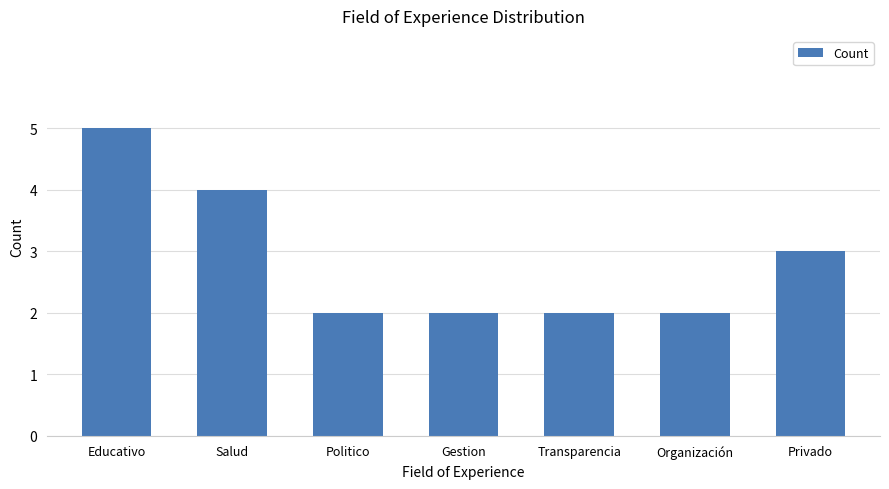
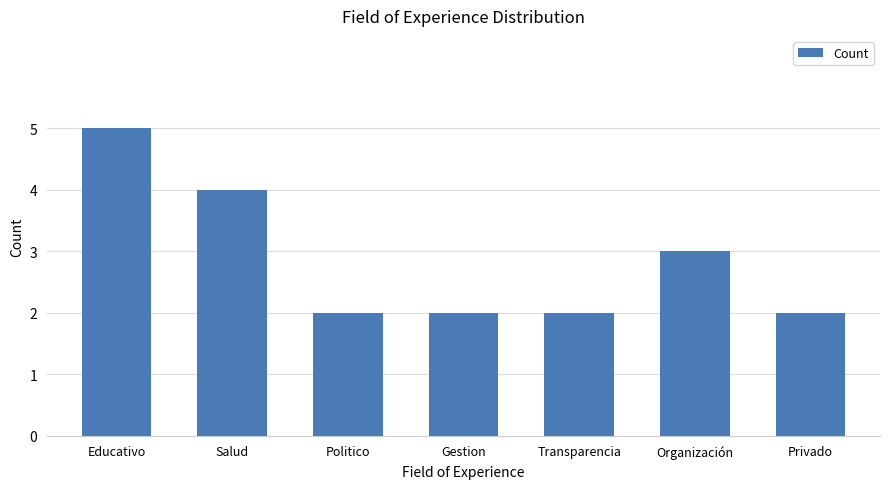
Organización: 2 -> 3
Privado: 3 -> 2
